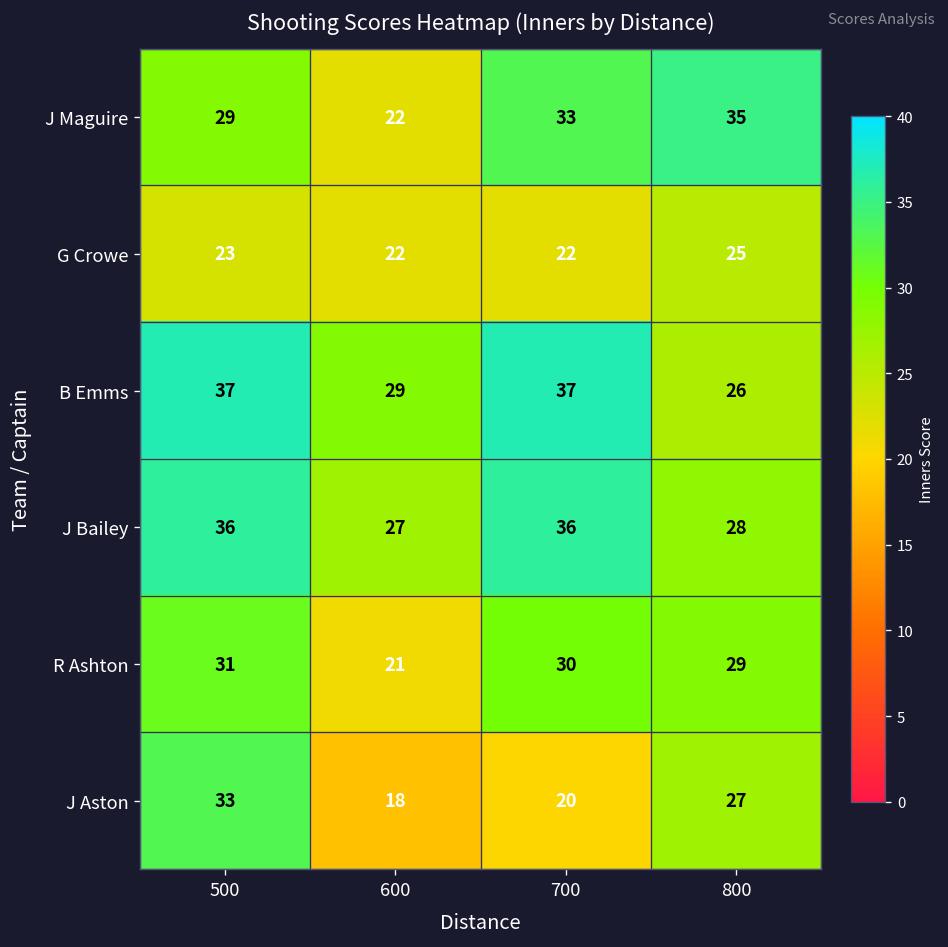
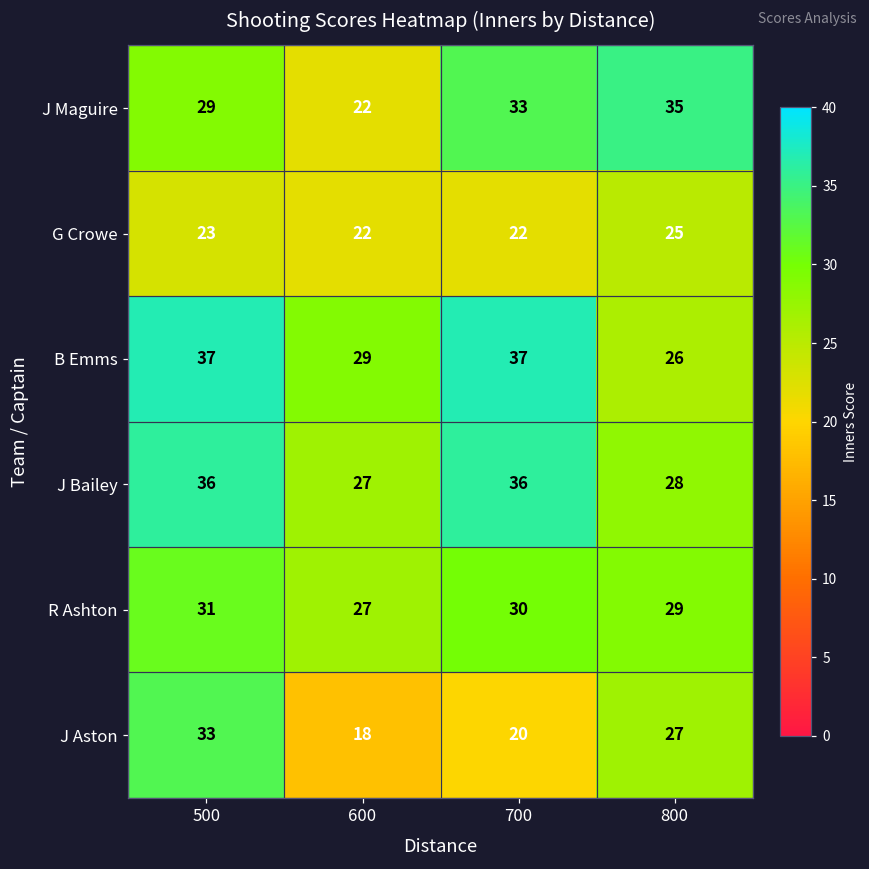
R Ashton, 600: 21 -> 27
